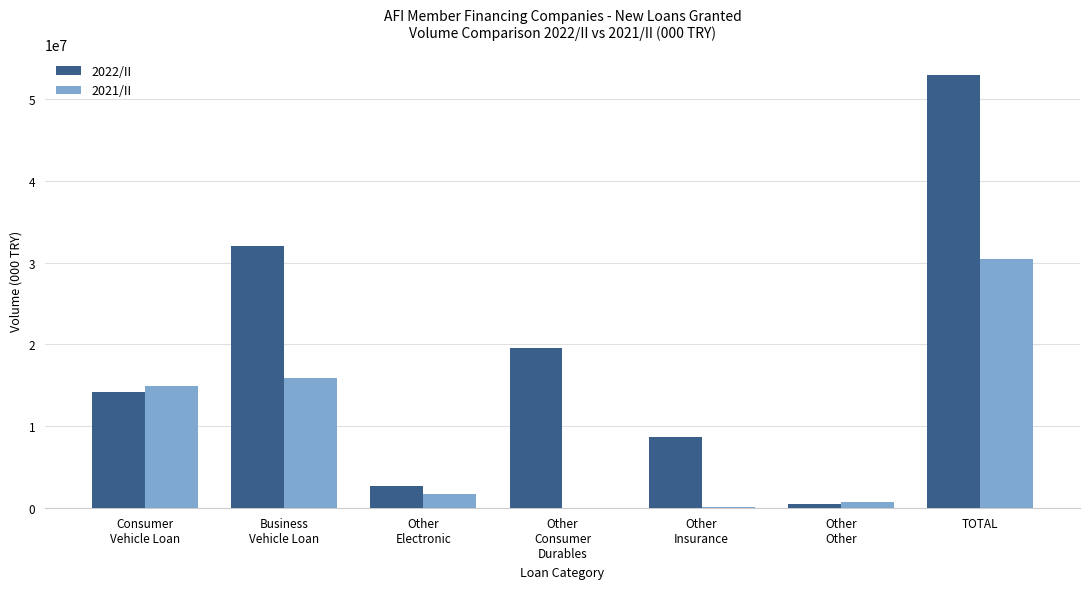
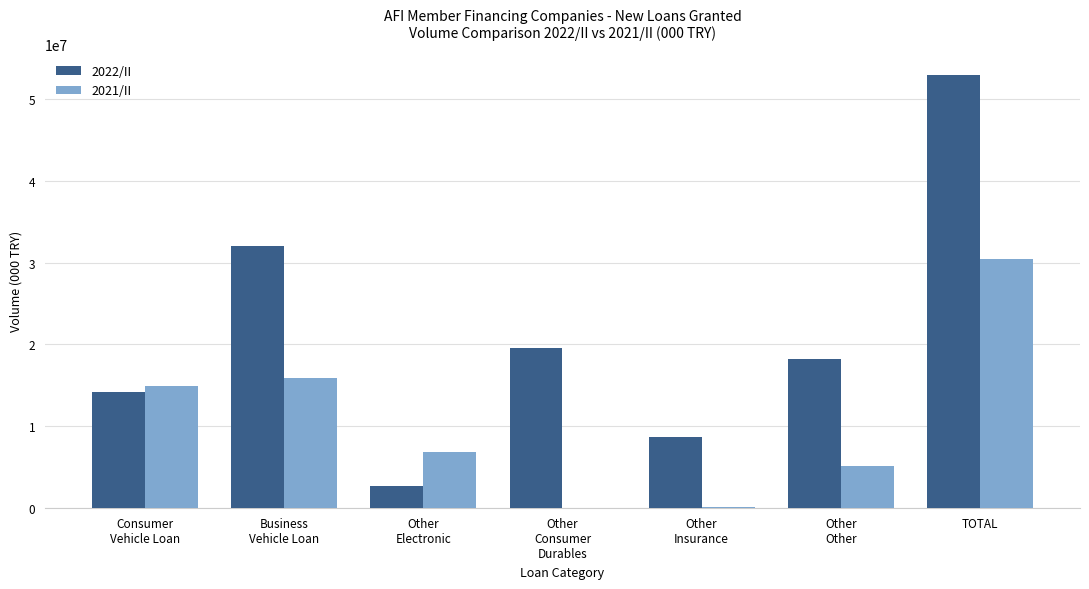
2021/II, Other Electronic: 2000000 -> 7000000
2022/II, Other Other: 0 -> 18000000
2021/II, Other Other: 1000000 -> 5000000
